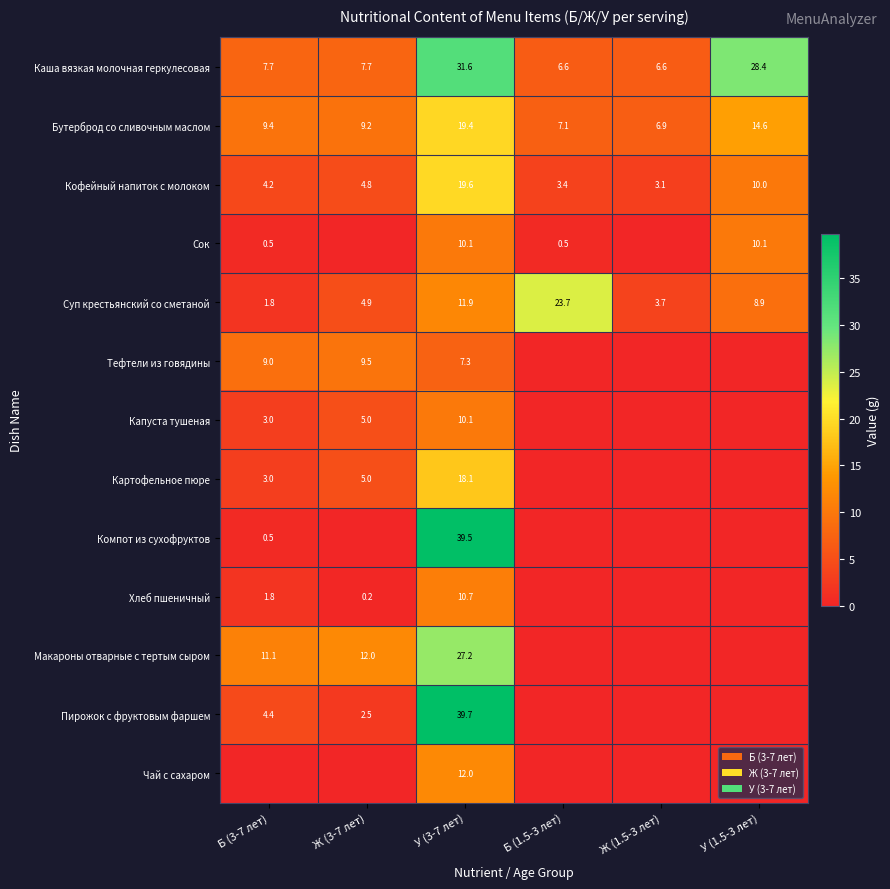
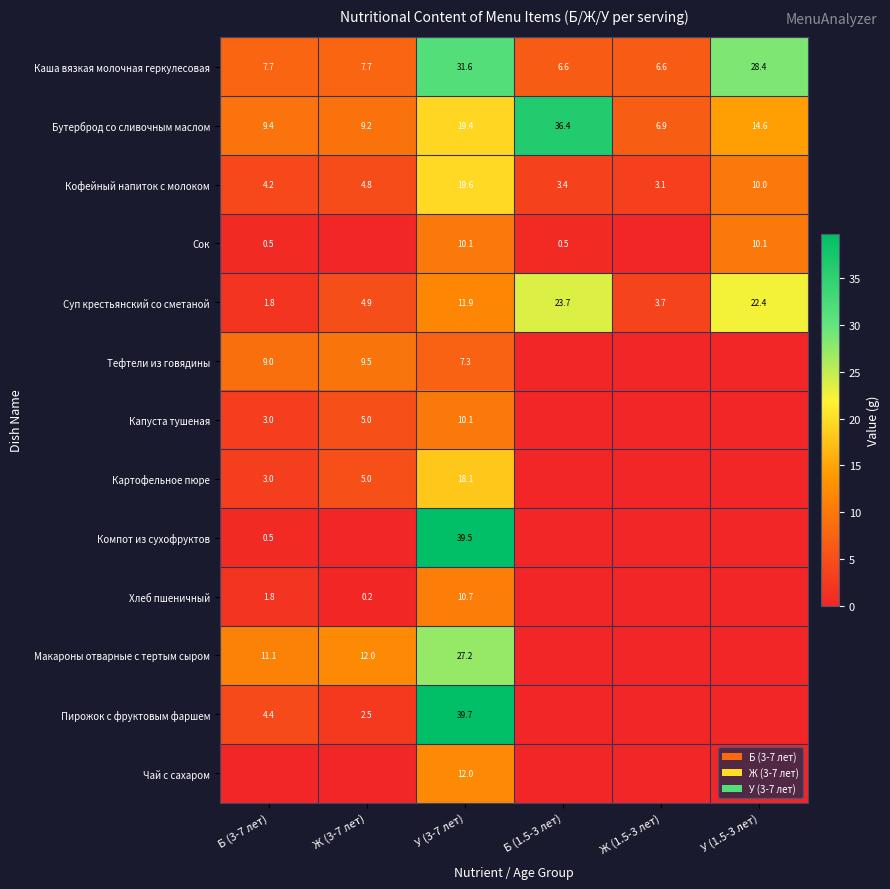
Бутерброд со сливочным маслом, Б (1.5-3 лет): 7.1 -> 36.4
Суп крестьянский со сметаной, У (1.5-3 лет): 8.9 -> 22.4
